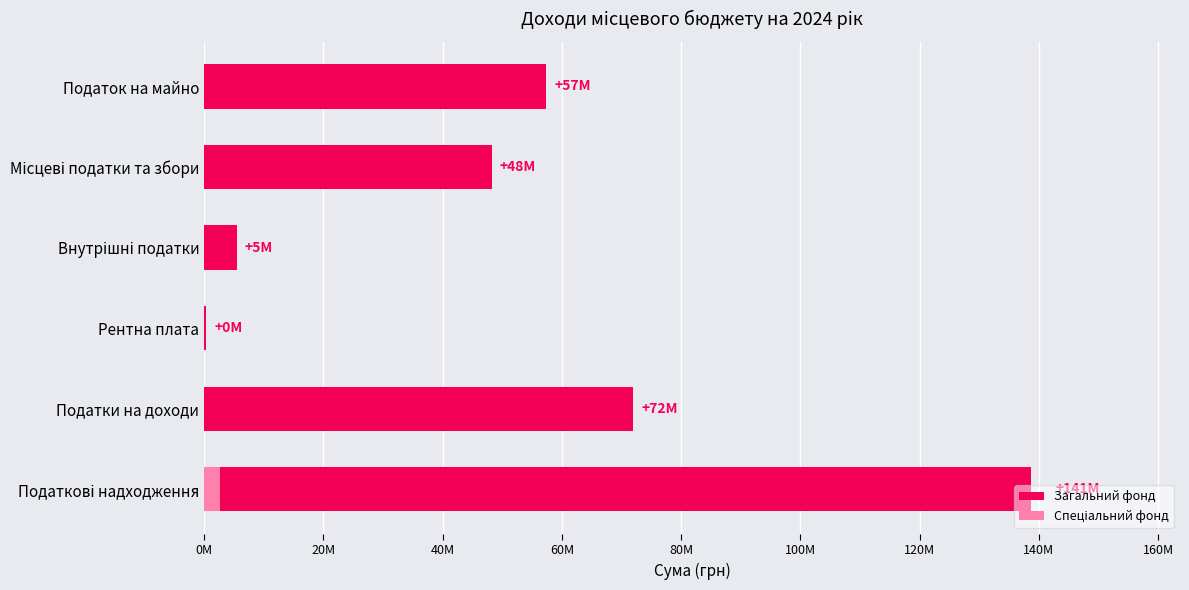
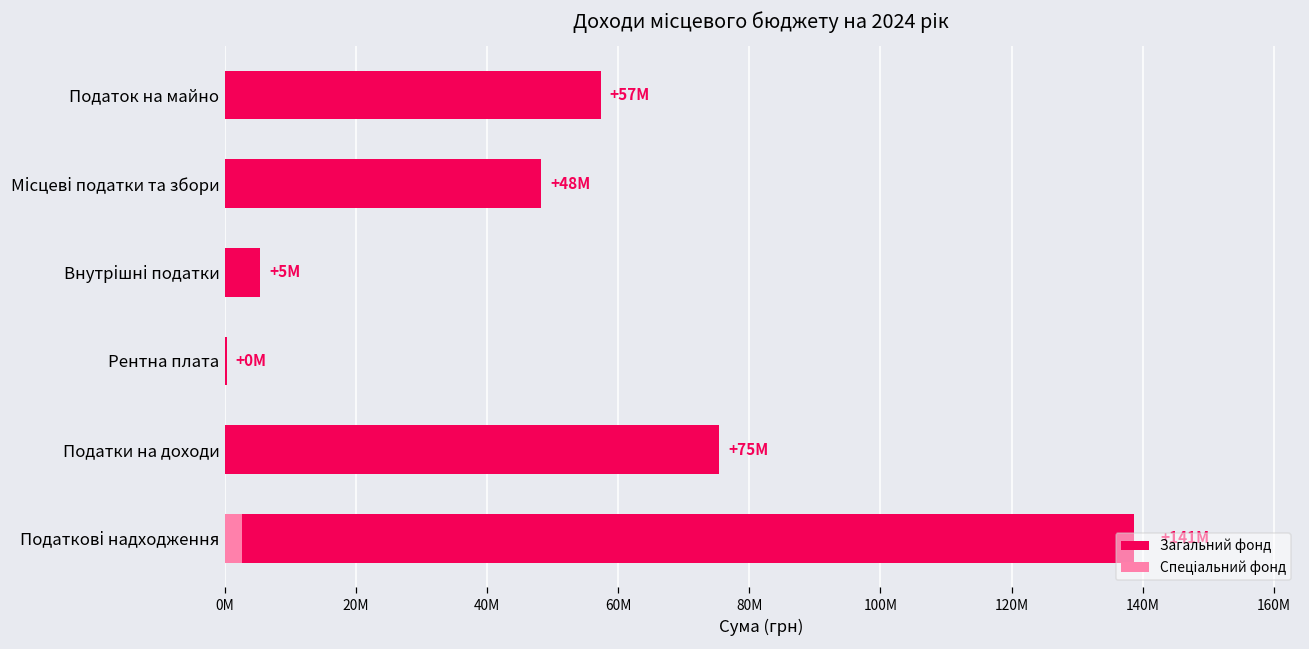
Загальний фонд, Податки на доходи: +72M -> +75M
